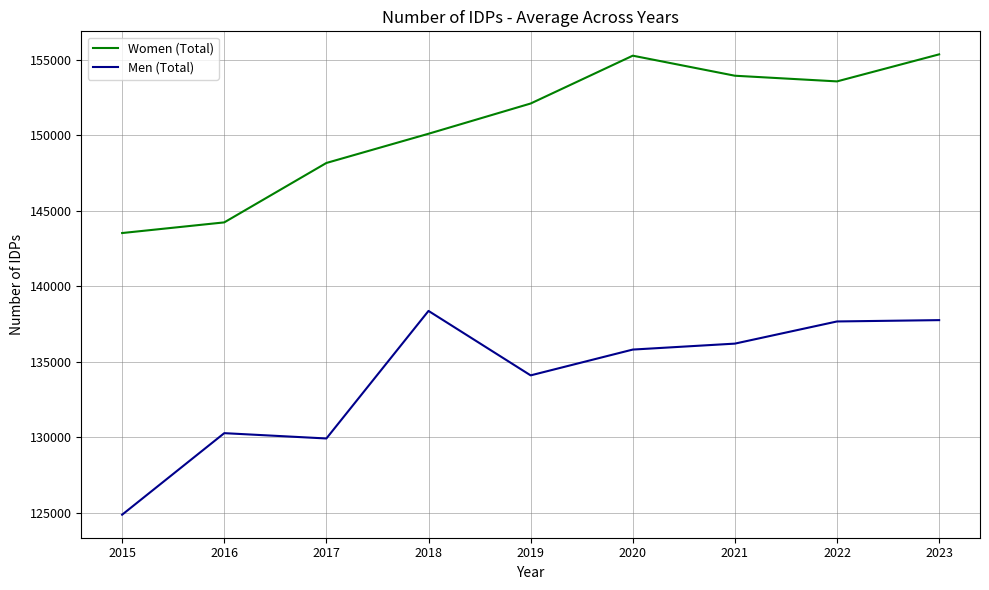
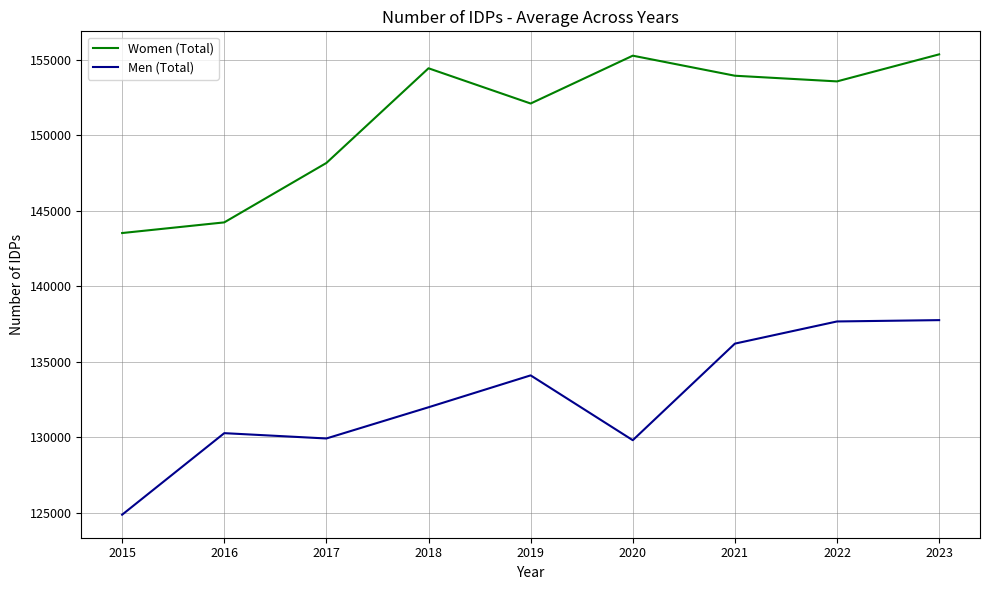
Women (Total), 2018: 150100 -> 154400
Men (Total), 2018: 138400 -> 132000
Men (Total), 2020: 135800 -> 129800
